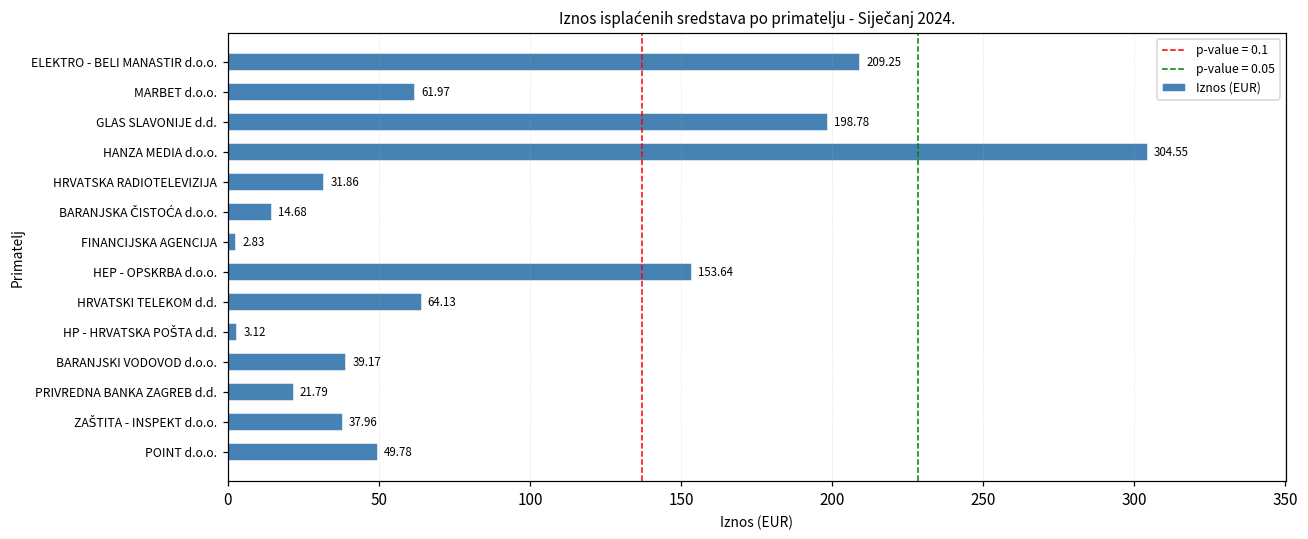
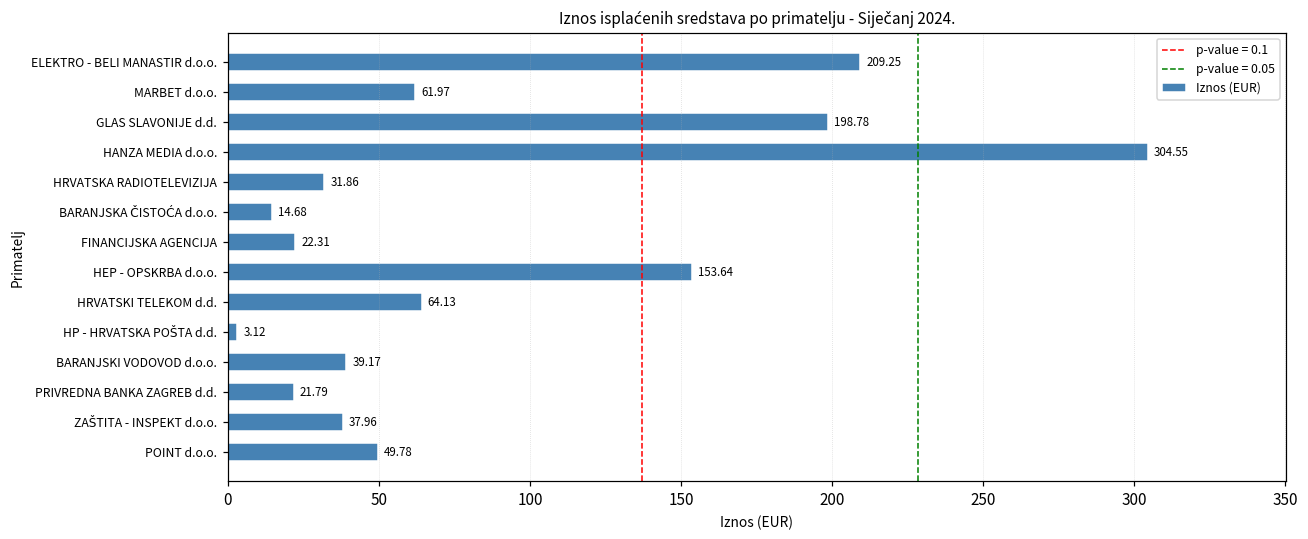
FINANCIJSKA AGENCIJA: 2.83 -> 22.31
